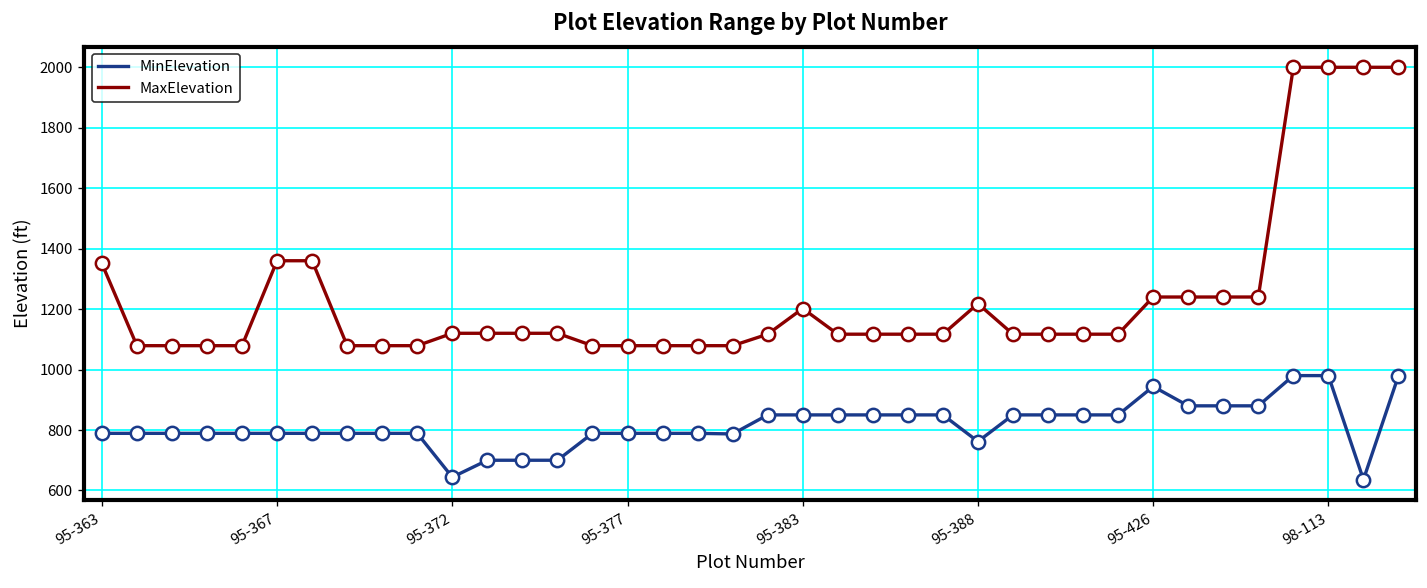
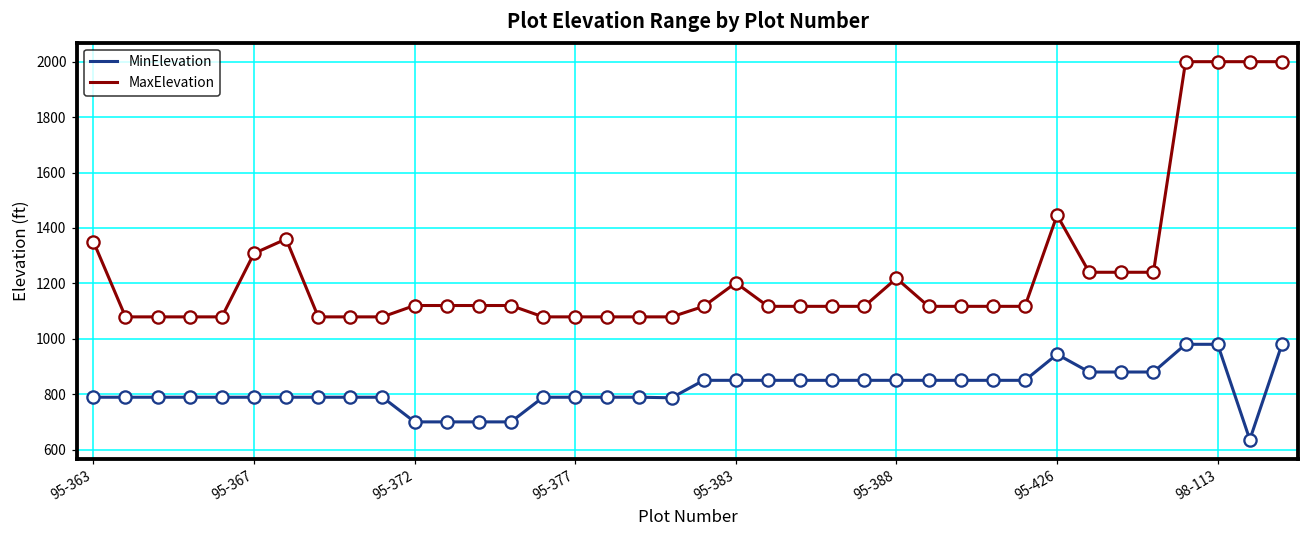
MaxElevation, 95-367: 1360 -> 1310
MinElevation, 95-372: 640 -> 700
MinElevation, 95-388: 760 -> 850
MaxElevation, 95-426: 1240 -> 1450
